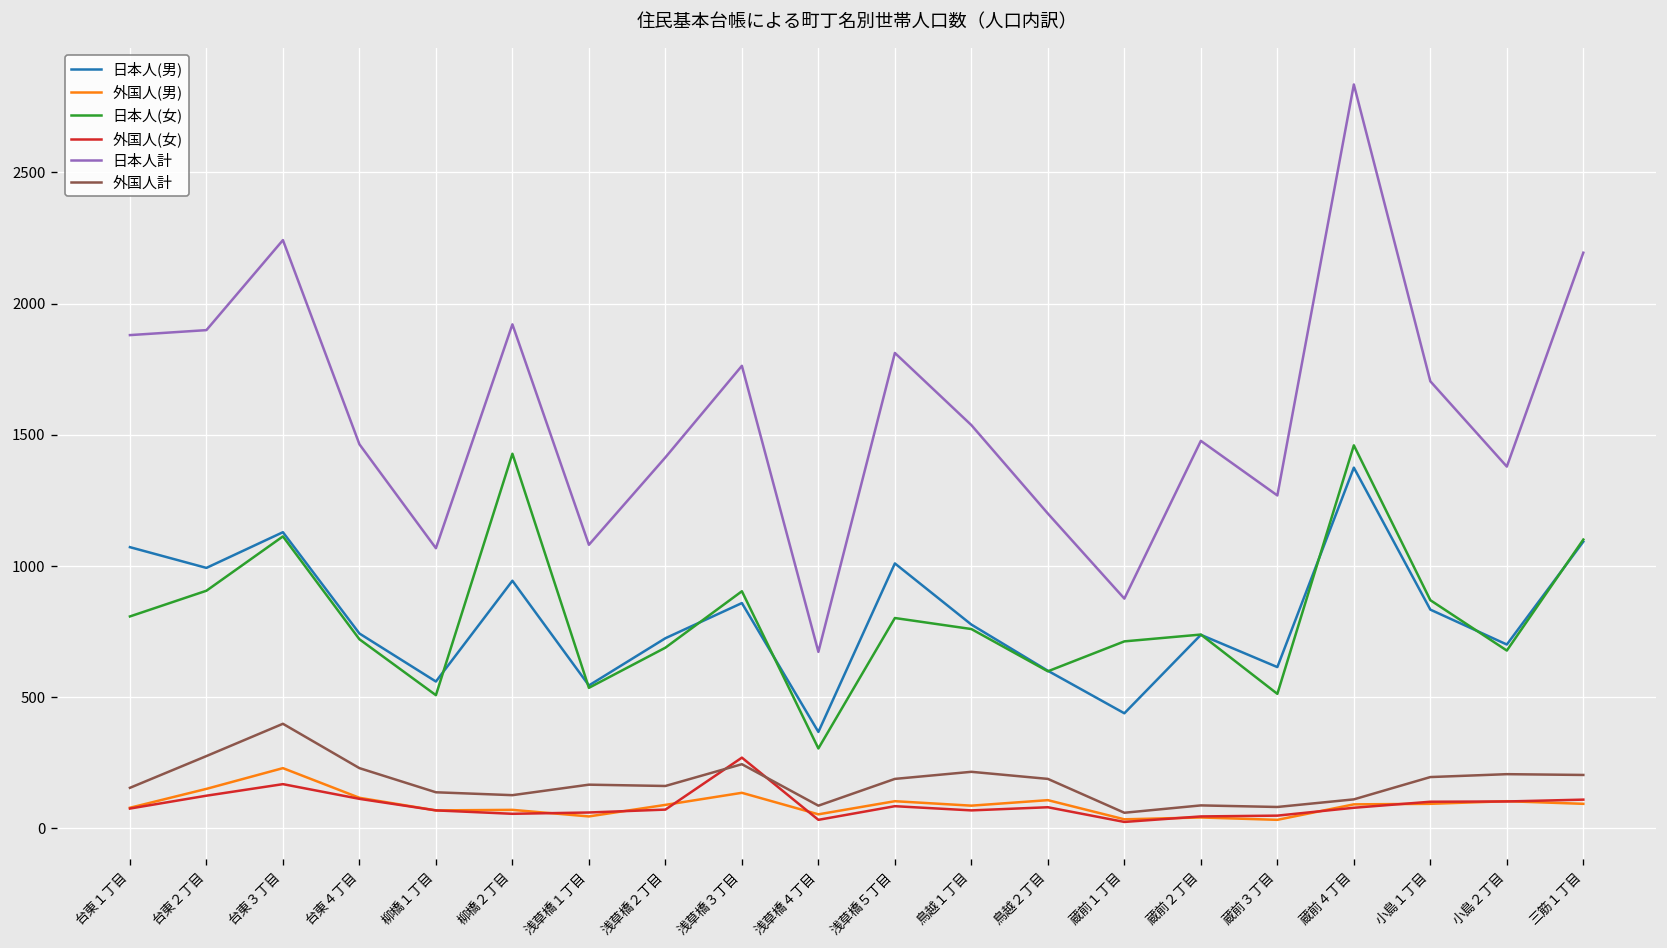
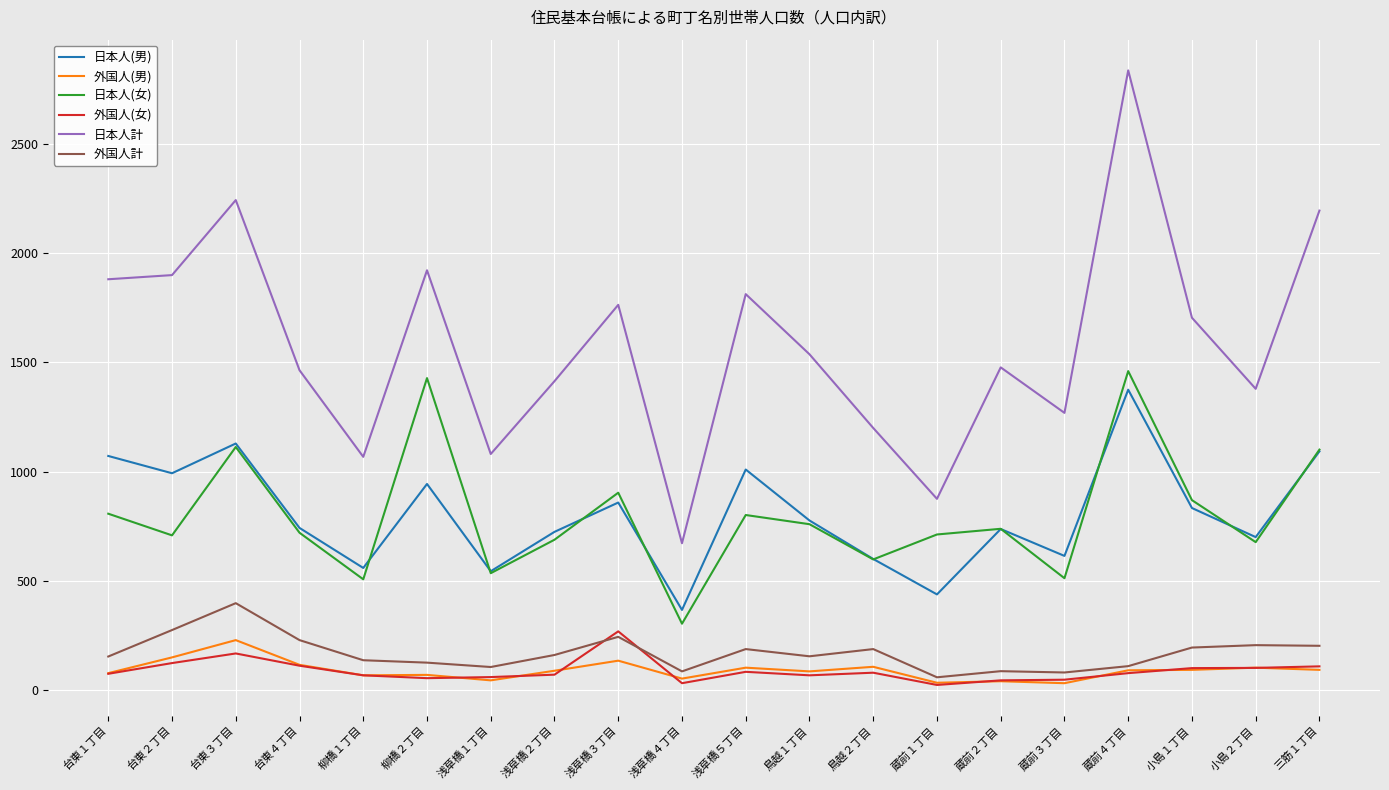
日本人(女), 台東２丁目: 910 -> 710
外国人計, 浅草橋１丁目: 170 -> 110
外国人計, 鳥越１丁目: 220 -> 160
